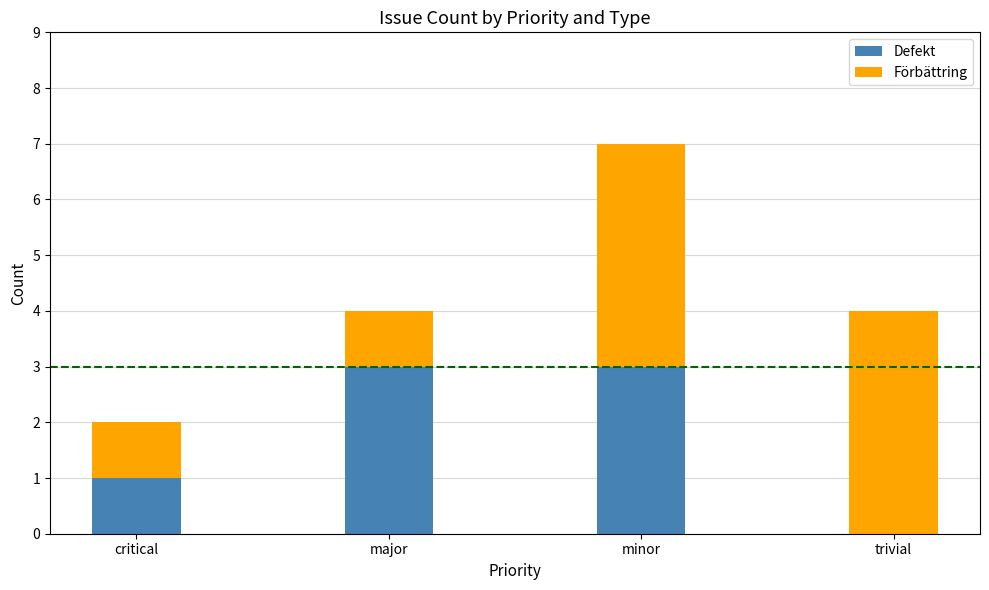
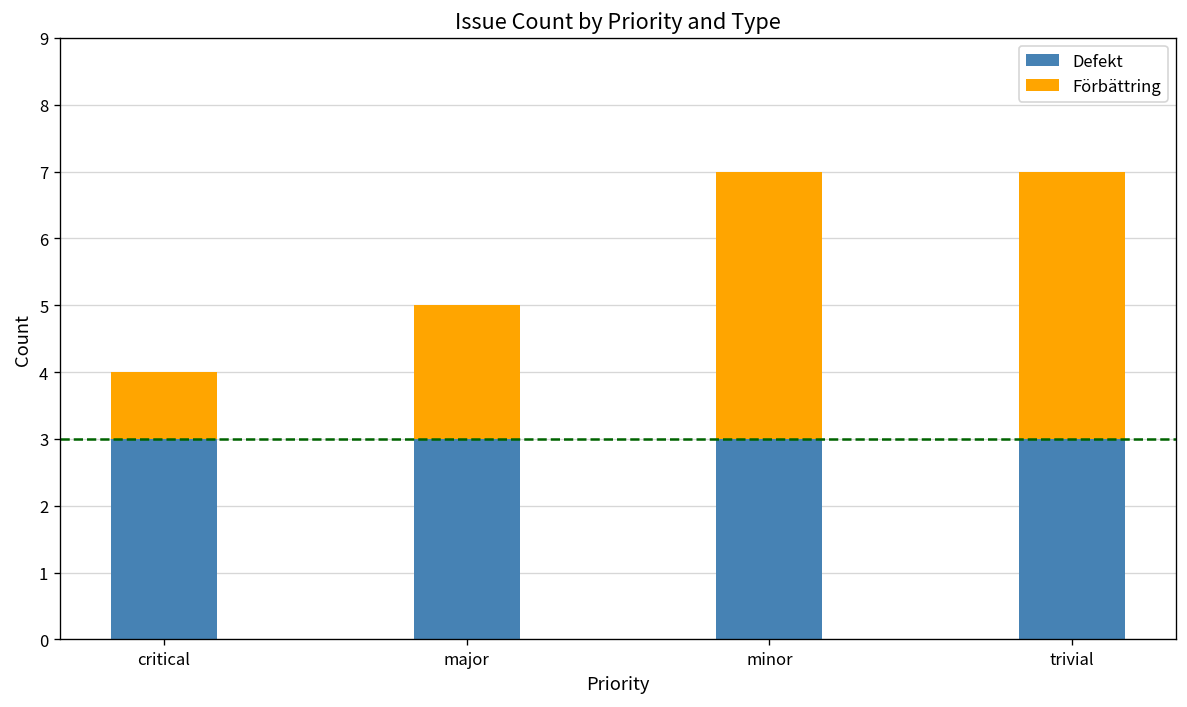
Defekt, critical: 1 -> 3
Förbättring, major: 1 -> 2
Defekt, trivial: 0 -> 3
